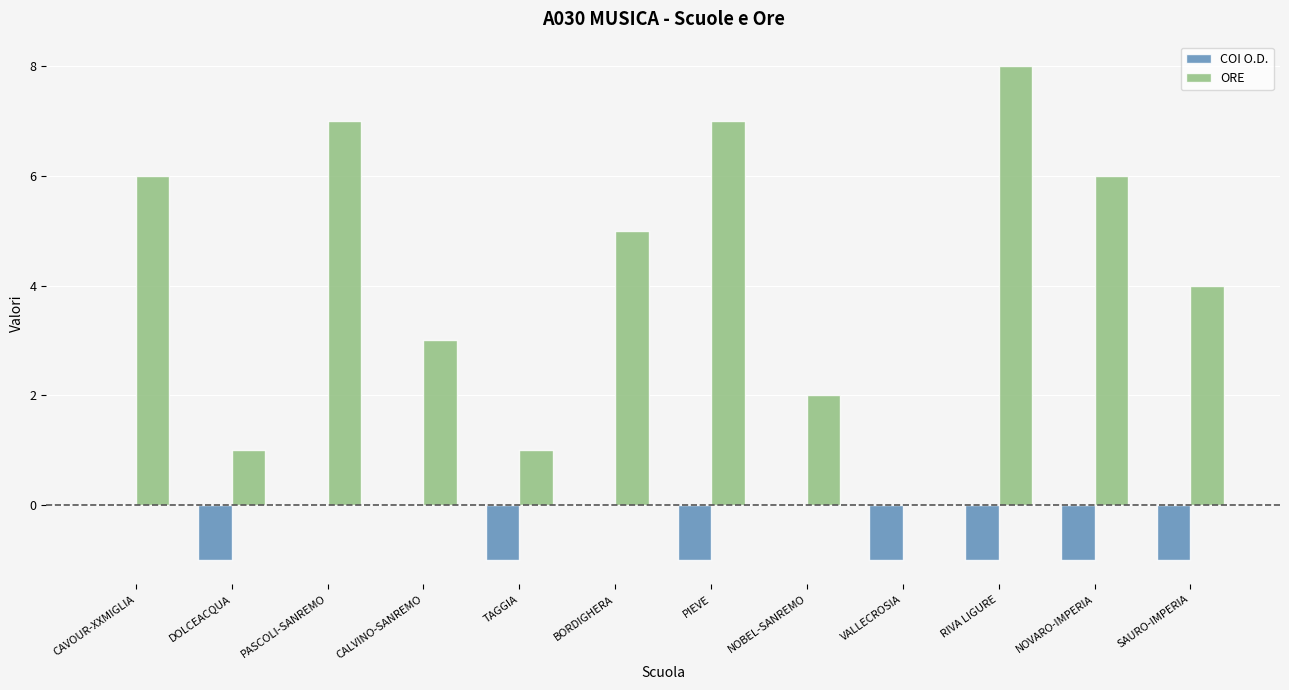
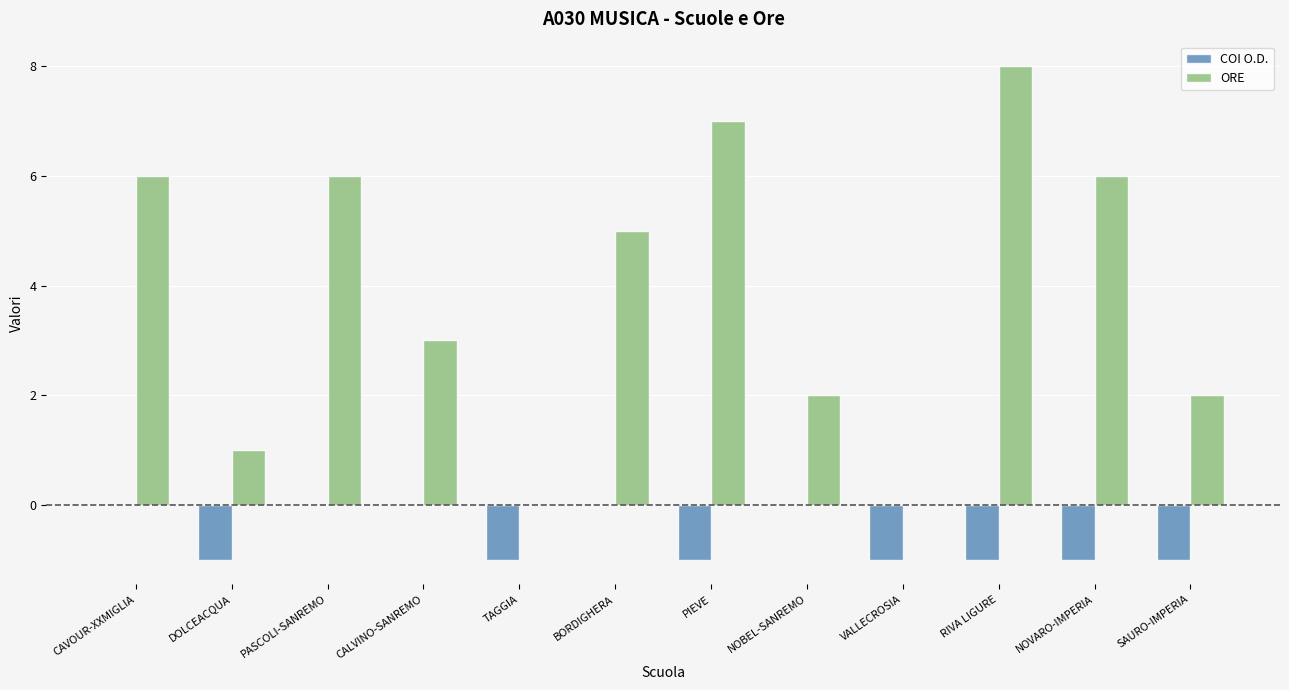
ORE, PASCOLI-SANREMO: 7 -> 6
ORE, TAGGIA: 1 -> 0
ORE, SAURO-IMPERIA: 4 -> 2
